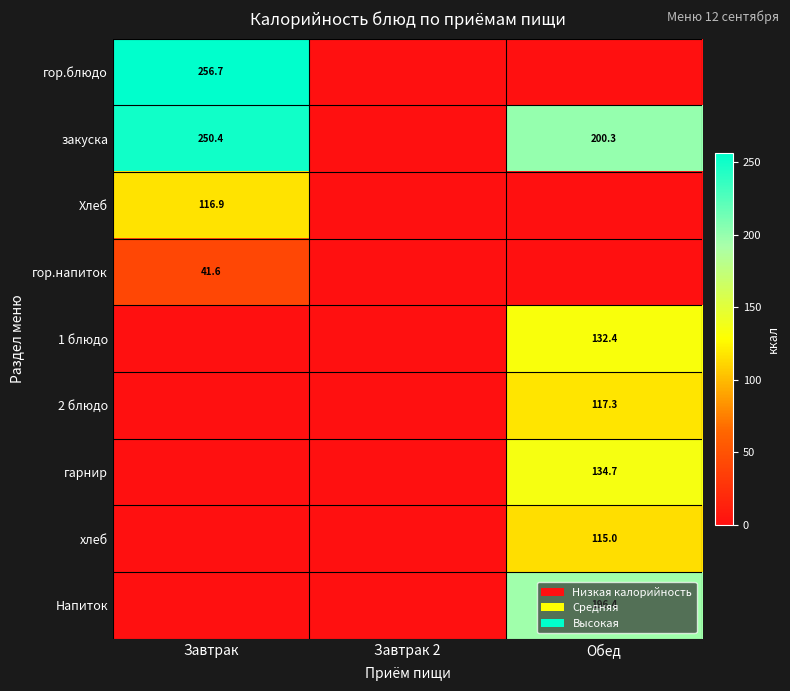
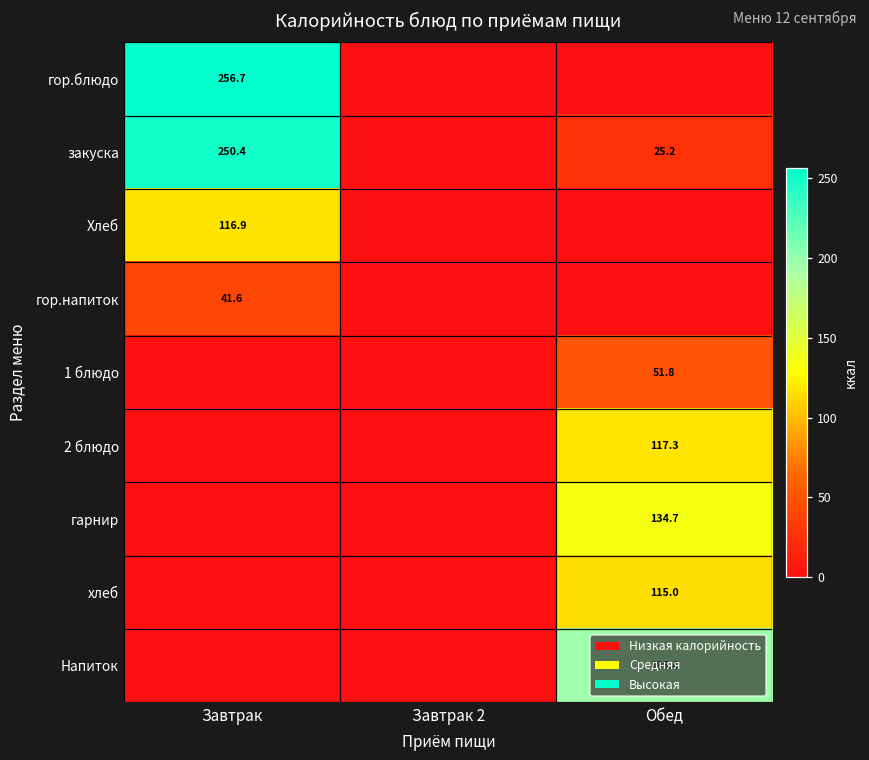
закуска, Обед: 200.3 -> 25.2
1 блюдо, Обед: 132.4 -> 51.8
